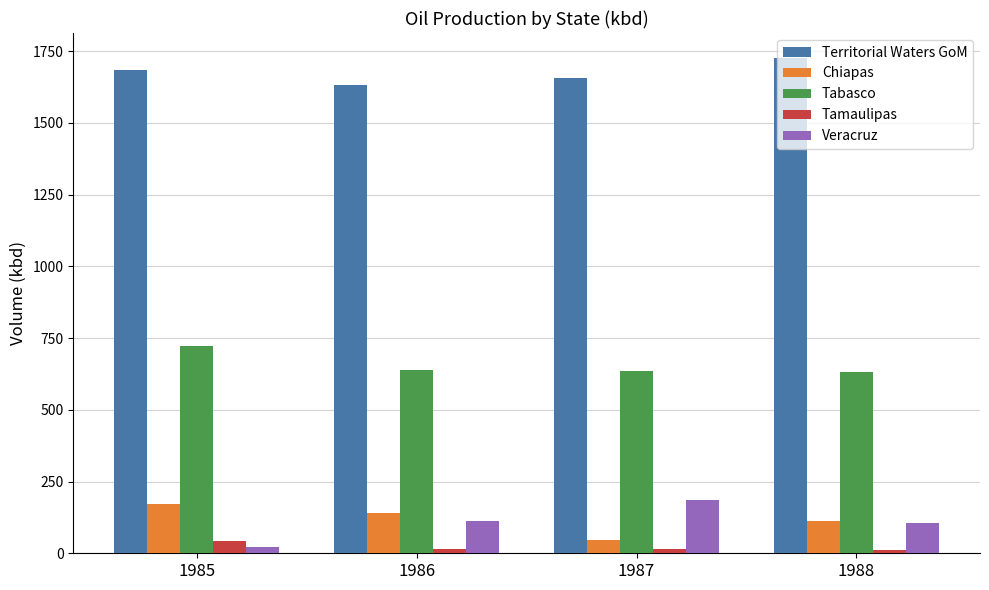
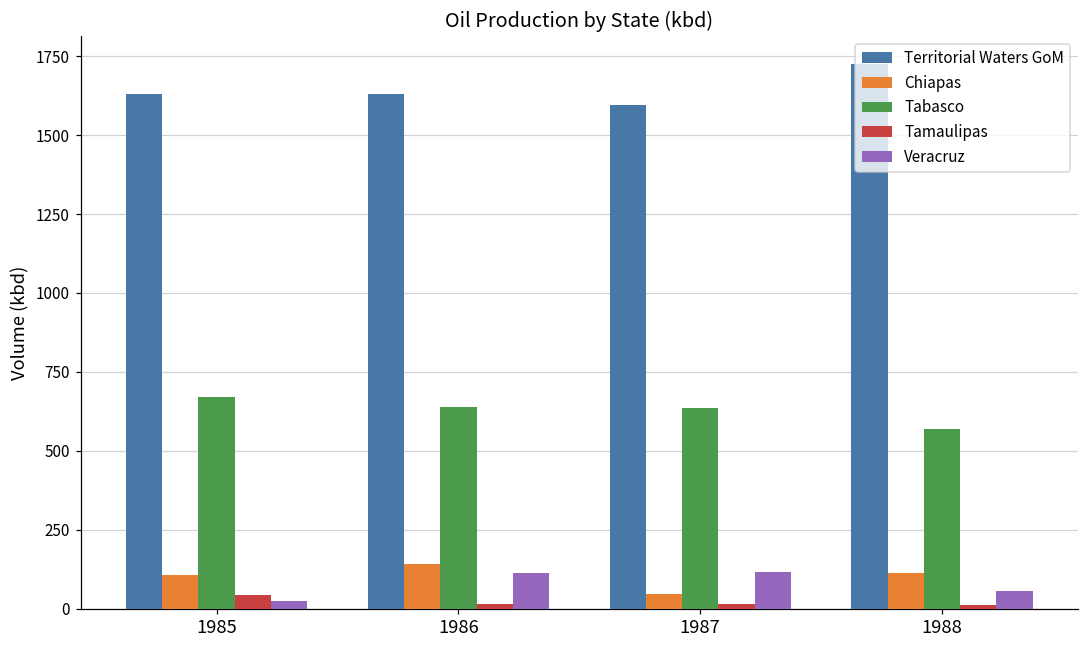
Territorial Waters GoM, 1985: 1680 -> 1630
Chiapas, 1985: 170 -> 110
Tabasco, 1985: 720 -> 670
Territorial Waters GoM, 1987: 1660 -> 1590
Veracruz, 1987: 190 -> 120
Tabasco, 1988: 630 -> 570
Veracruz, 1988: 110 -> 60
